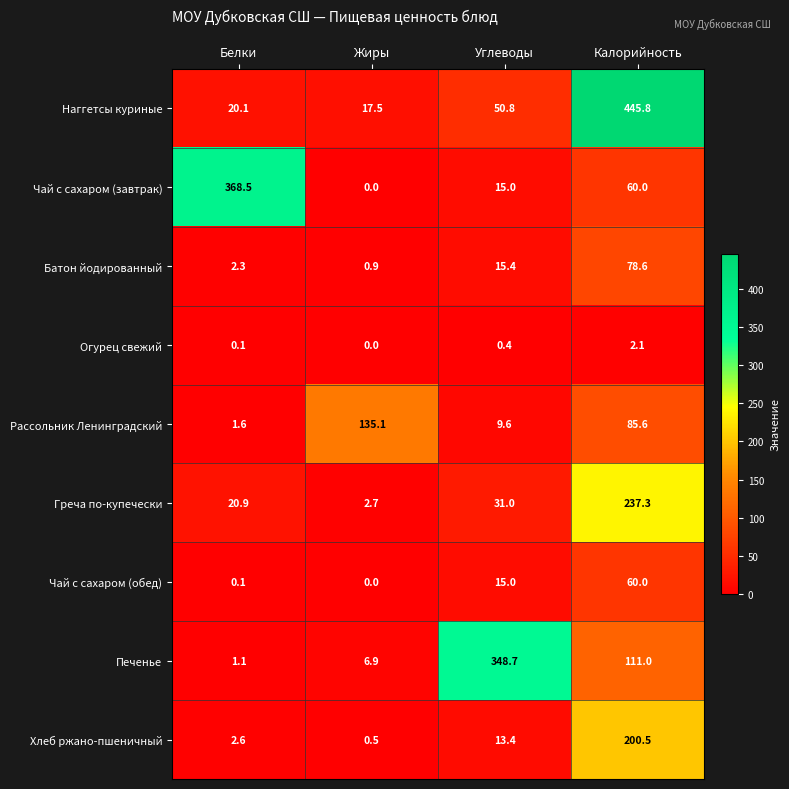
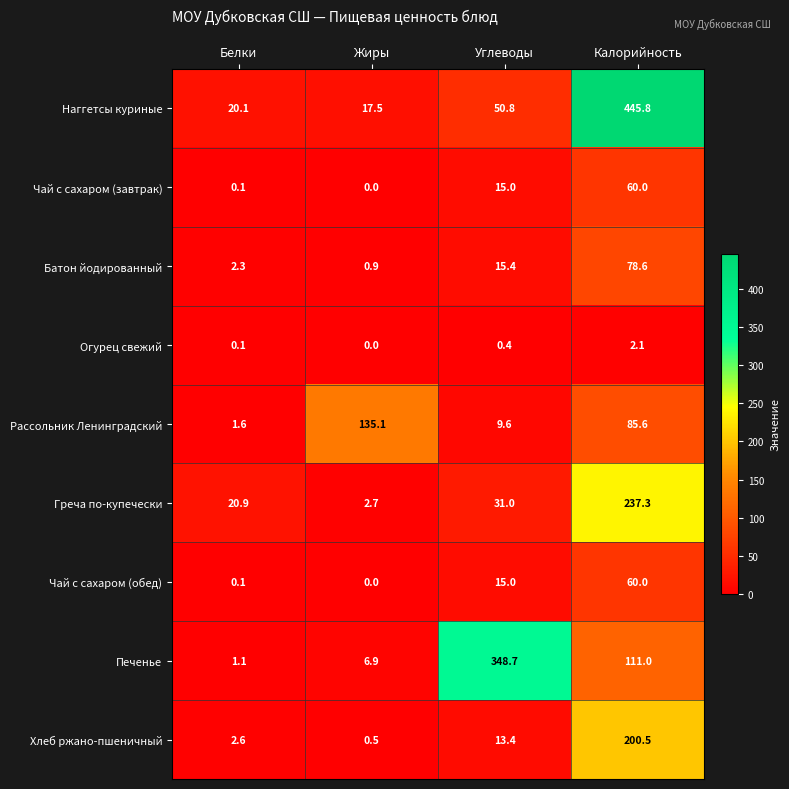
Чай с сахаром (завтрак), Белки: 368.5 -> 0.1
